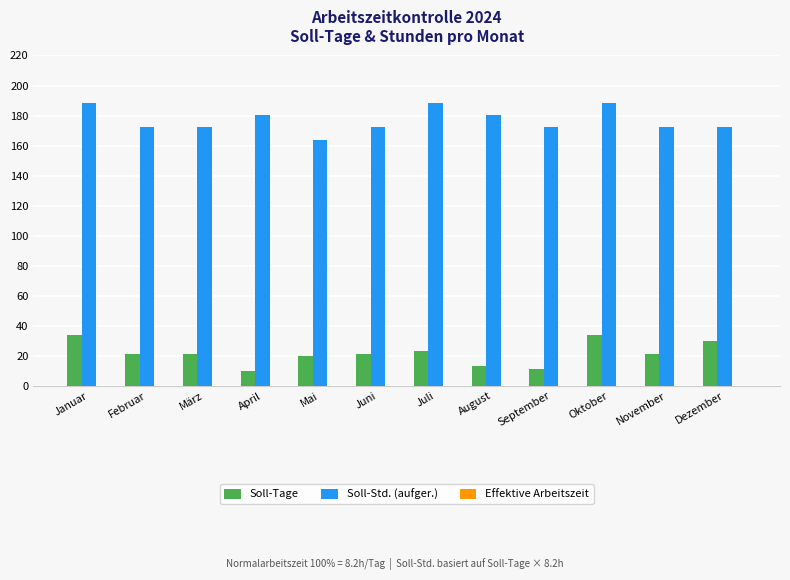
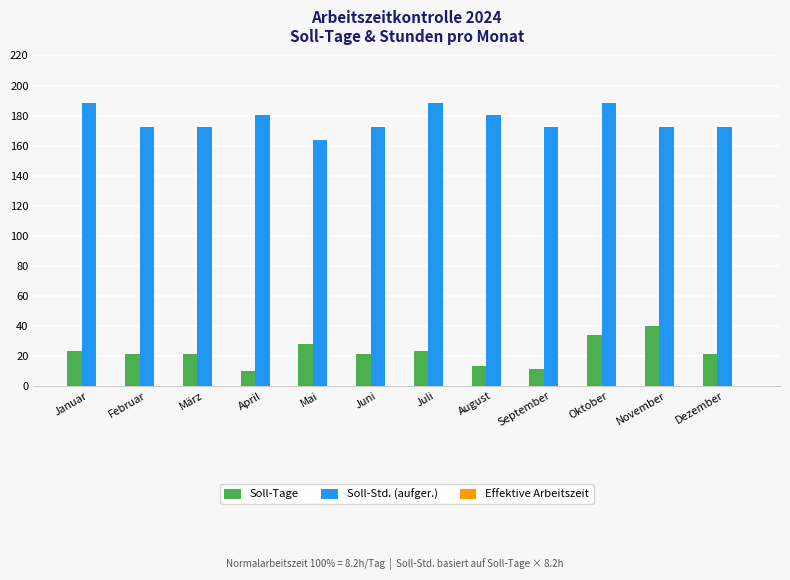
Soll-Tage, Januar: 34 -> 23
Soll-Tage, Mai: 20 -> 28
Soll-Tage, November: 21 -> 40
Soll-Tage, Dezember: 30 -> 21
